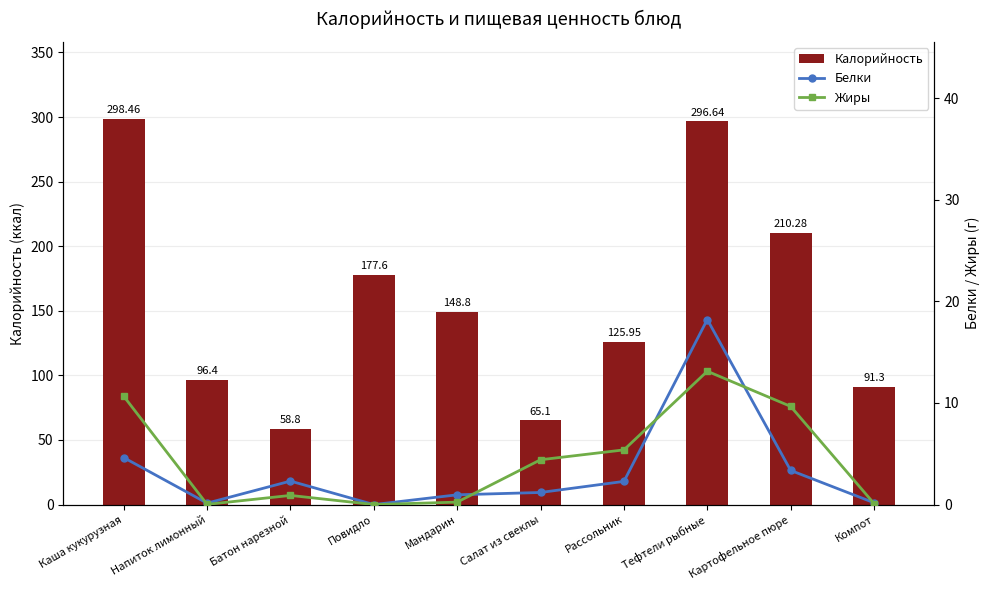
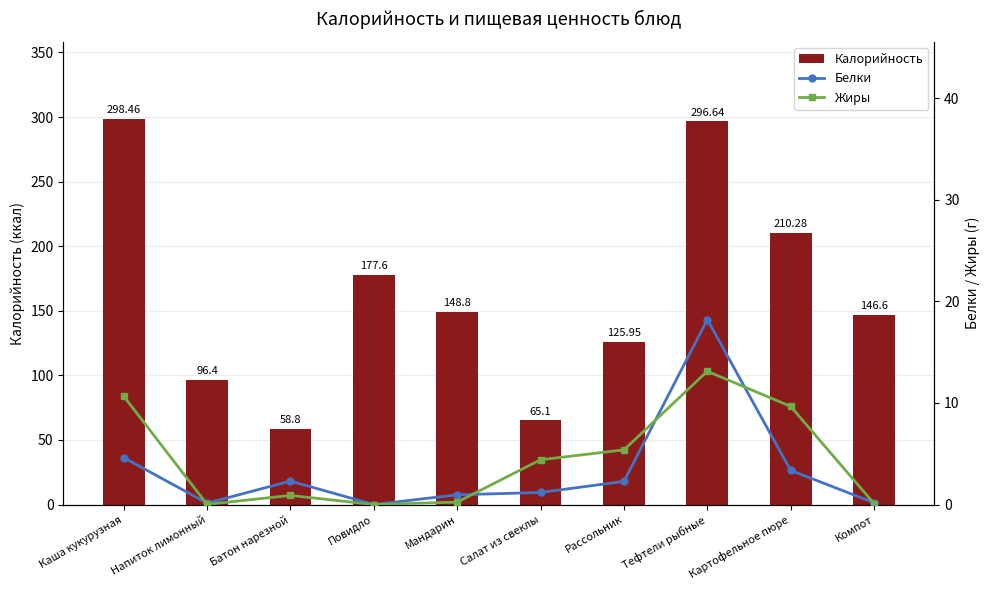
Калорийность, Компот: 91.3 -> 146.6
